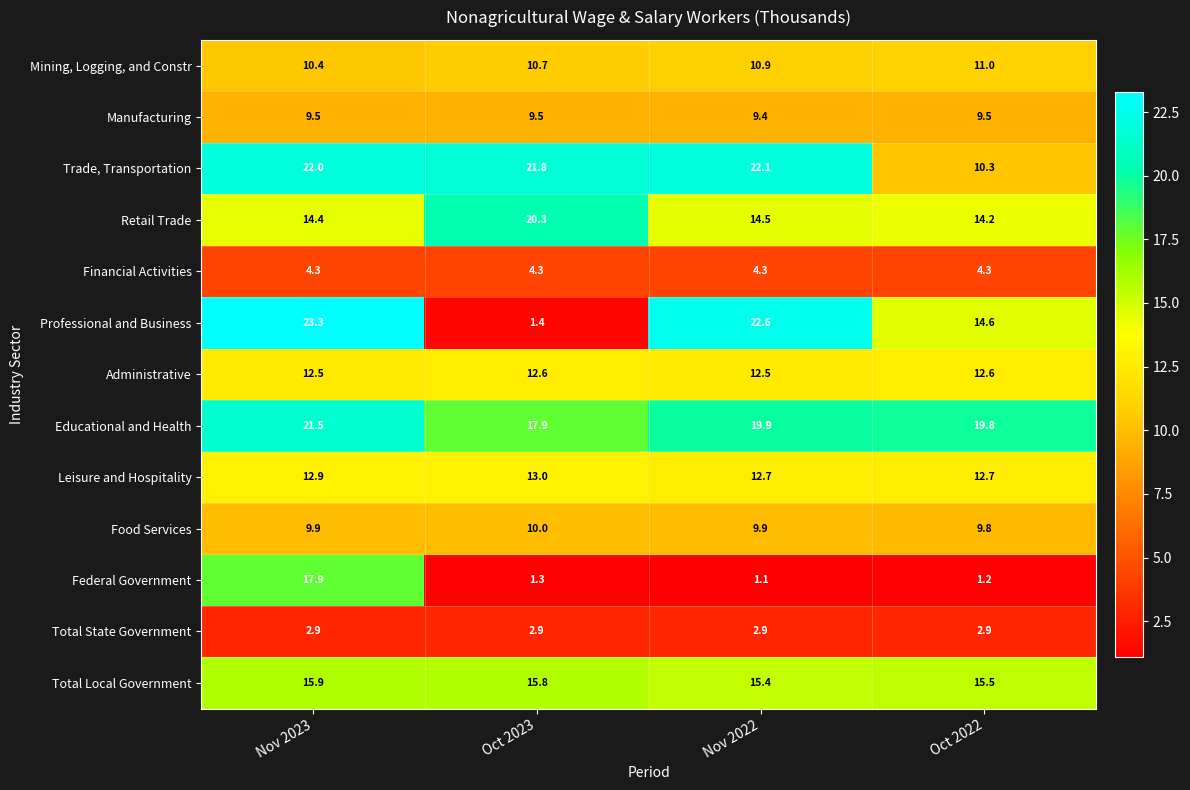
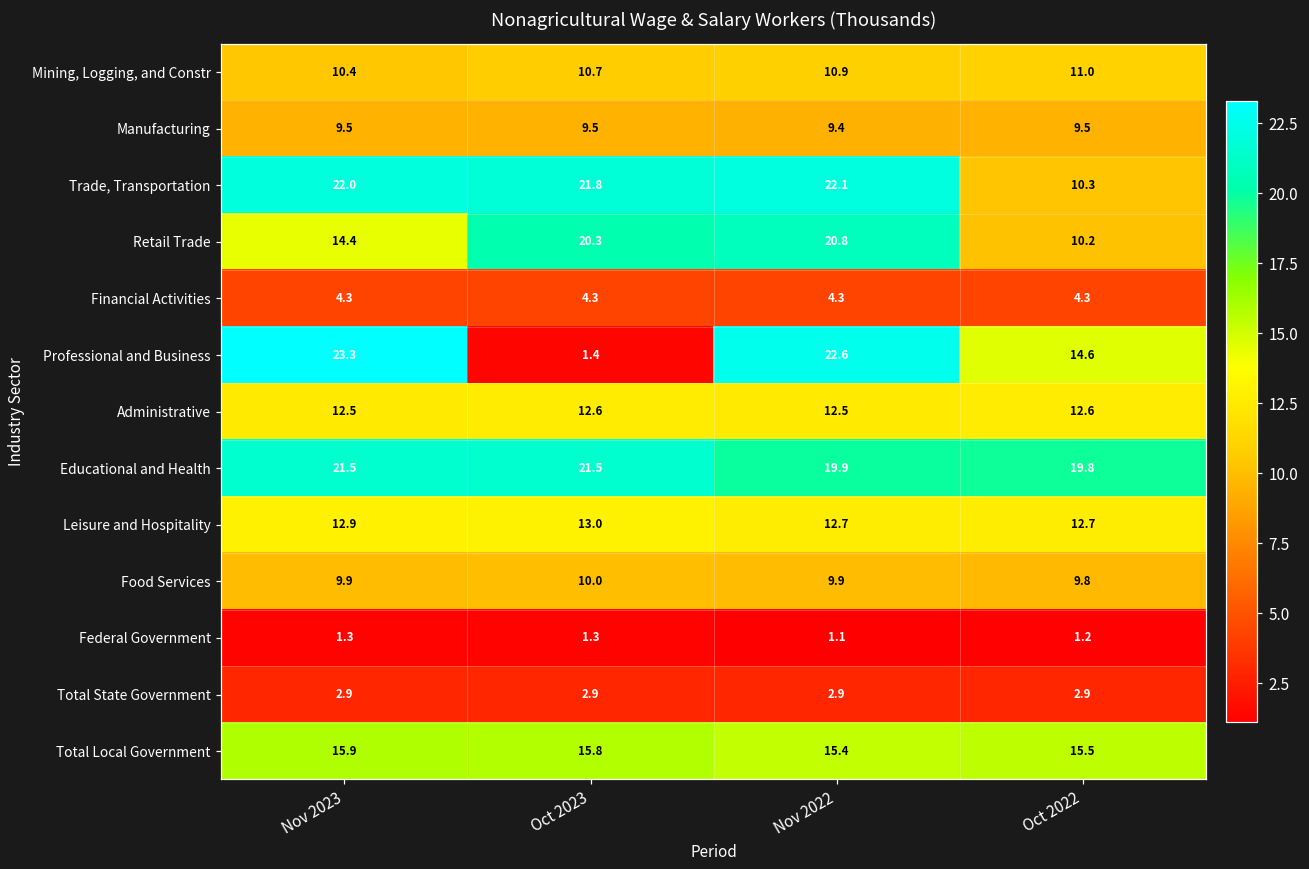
Retail Trade, Nov 2022: 14.5 -> 20.8
Retail Trade, Oct 2022: 14.2 -> 10.2
Educational and Health, Oct 2023: 17.9 -> 21.5
Federal Government, Nov 2023: 17.9 -> 1.3
